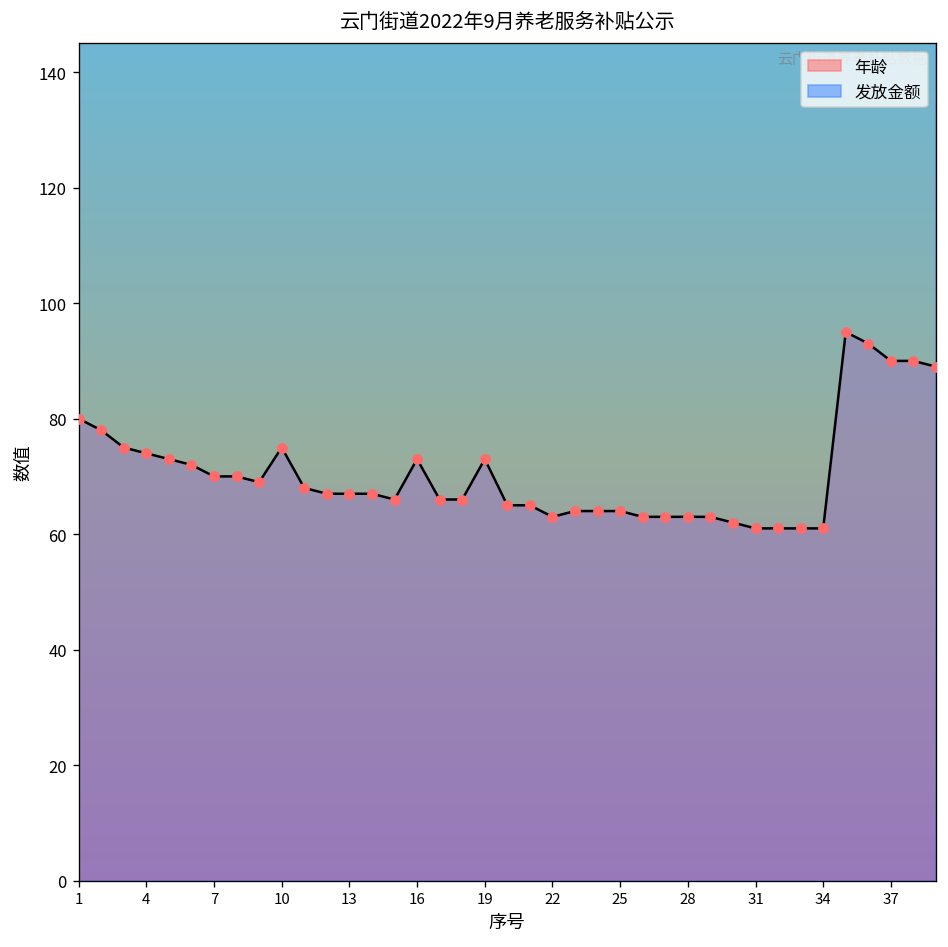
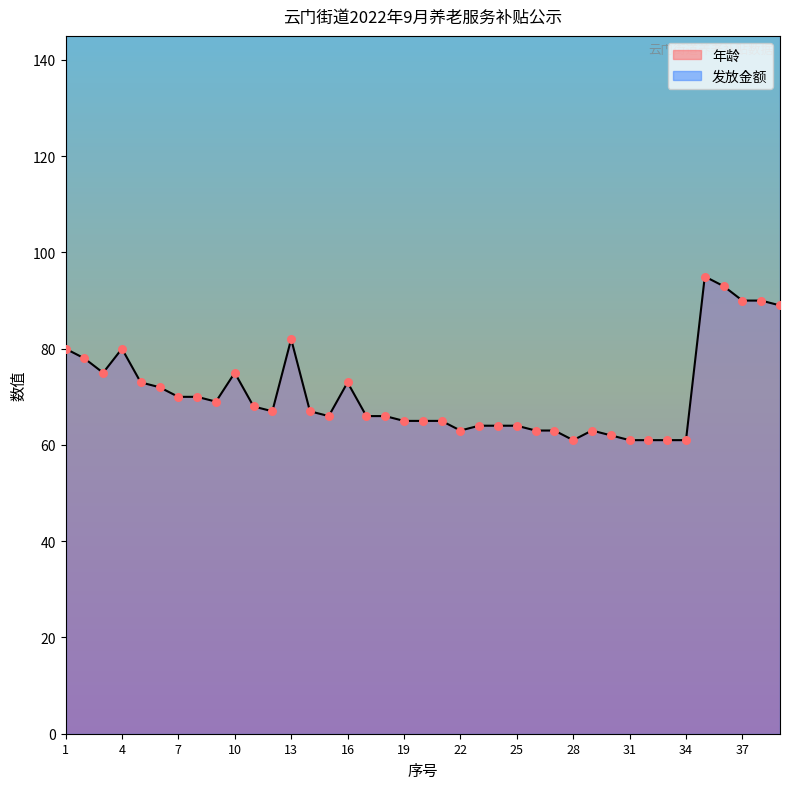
年龄, 4: 74 -> 80
年龄, 13: 67 -> 82
年龄, 19: 73 -> 65
年龄, 28: 63 -> 61
